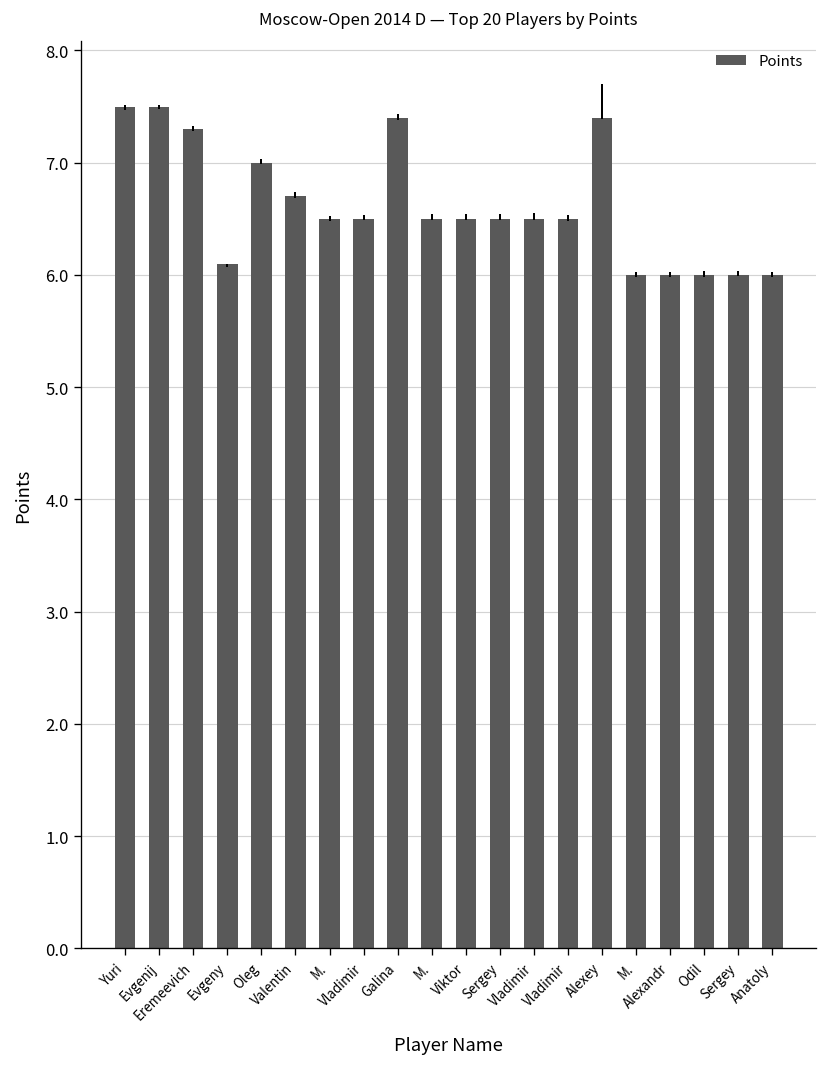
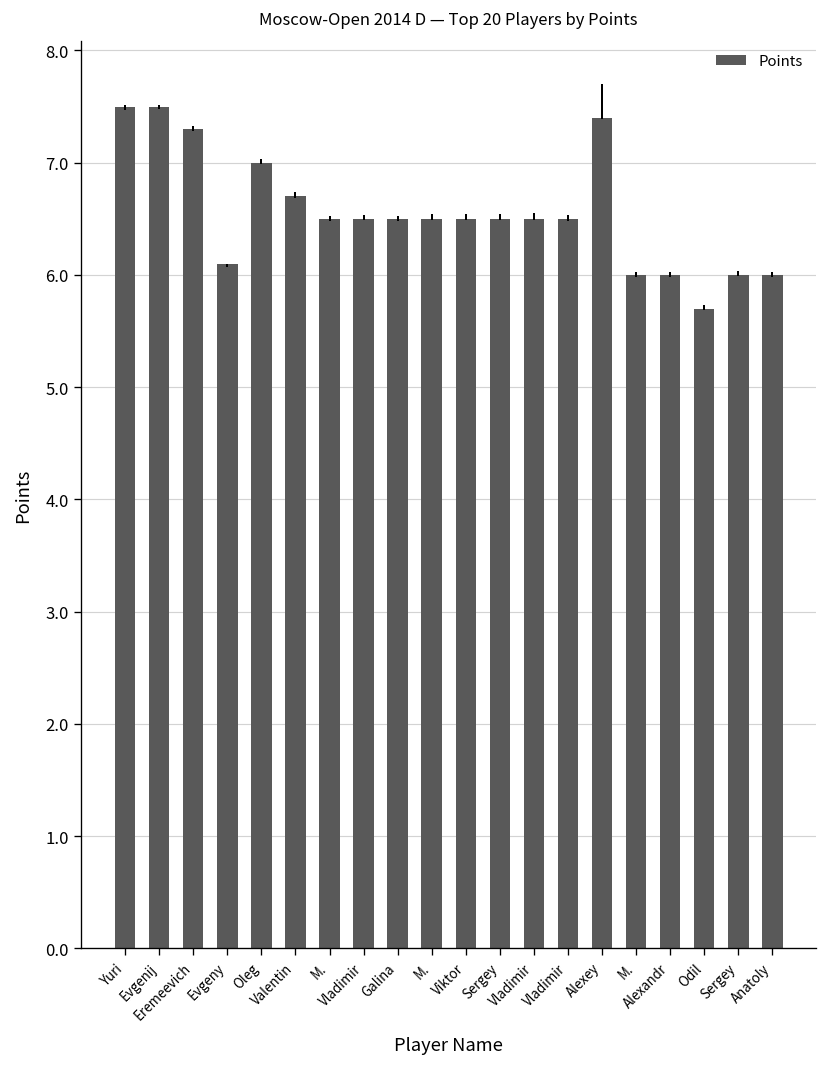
Galina: 7.4 -> 6.5
Odil: 6.0 -> 5.7
